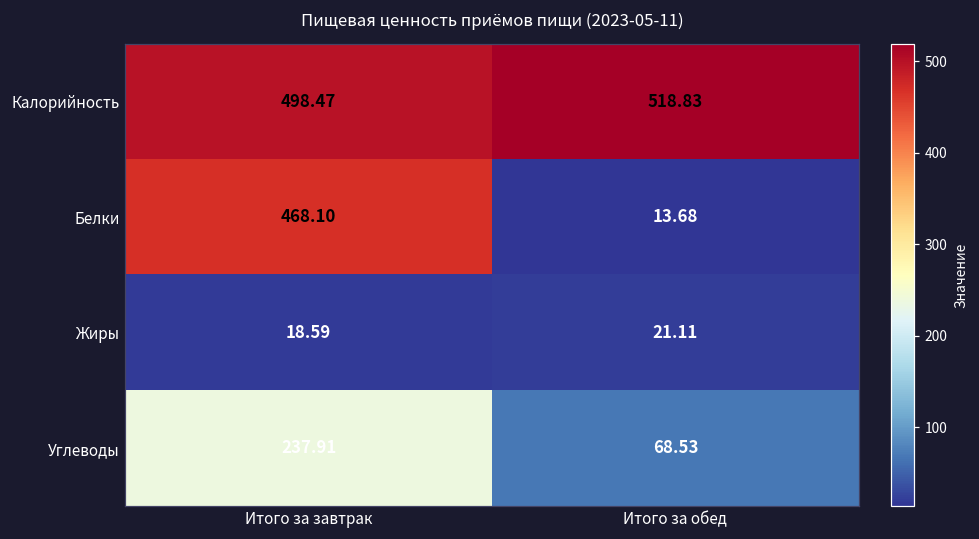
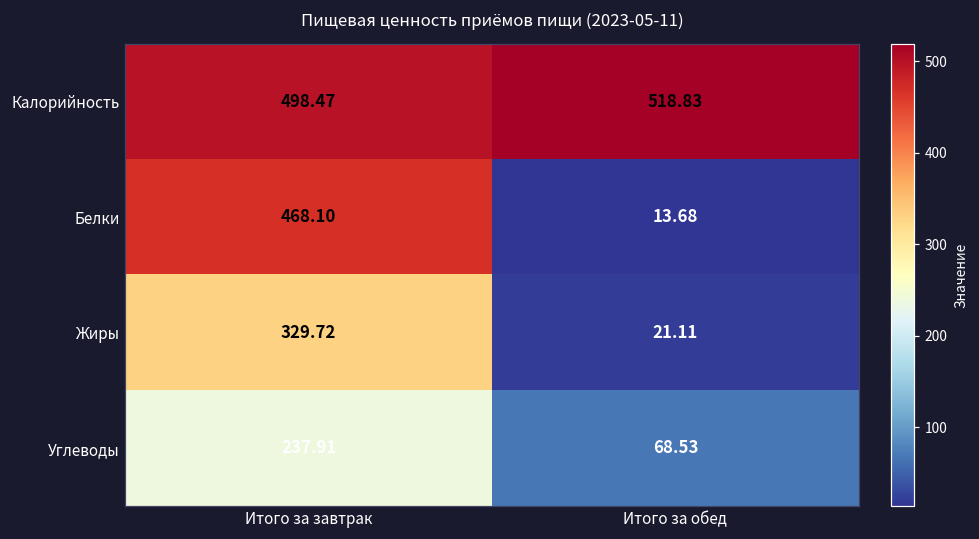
Жиры, Итого за завтрак: 18.59 -> 329.72
